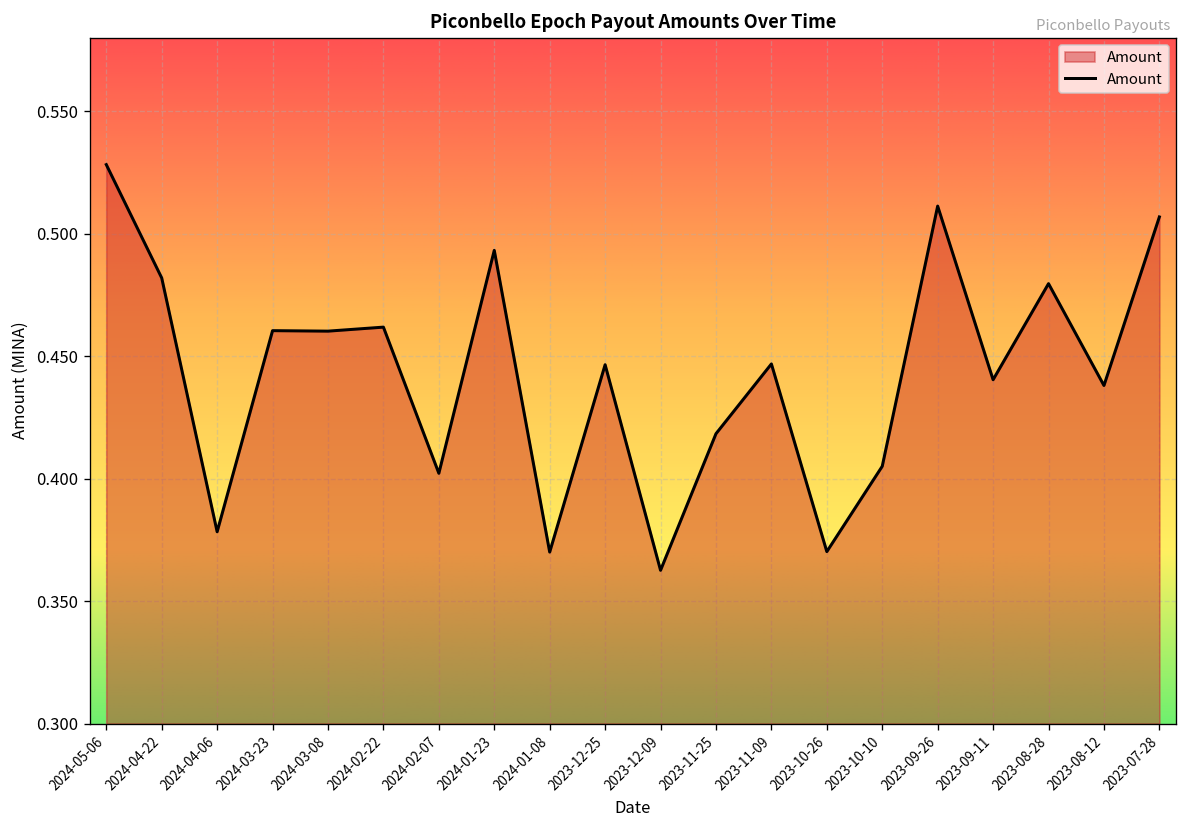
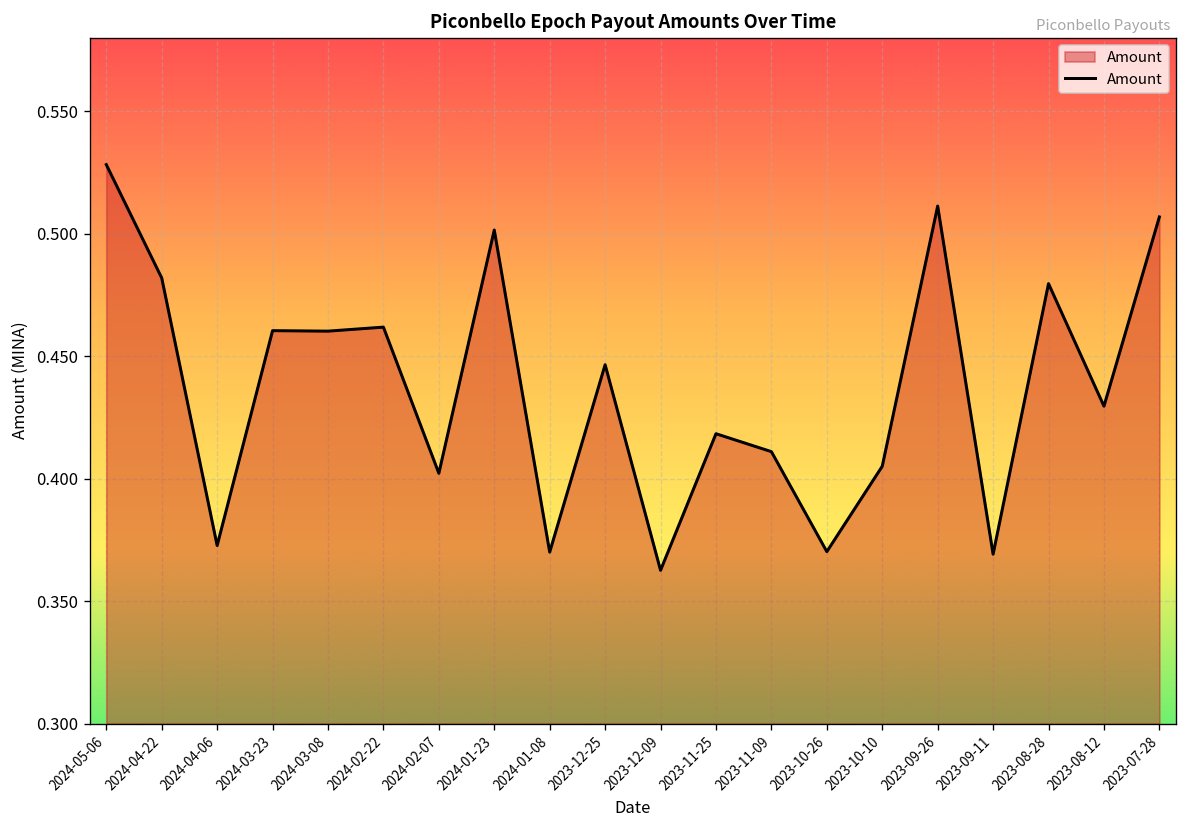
2024-04-06: 0.378 -> 0.373
2024-01-23: 0.493 -> 0.501
2023-11-09: 0.447 -> 0.411
2023-09-11: 0.440 -> 0.369
2023-08-12: 0.438 -> 0.430
